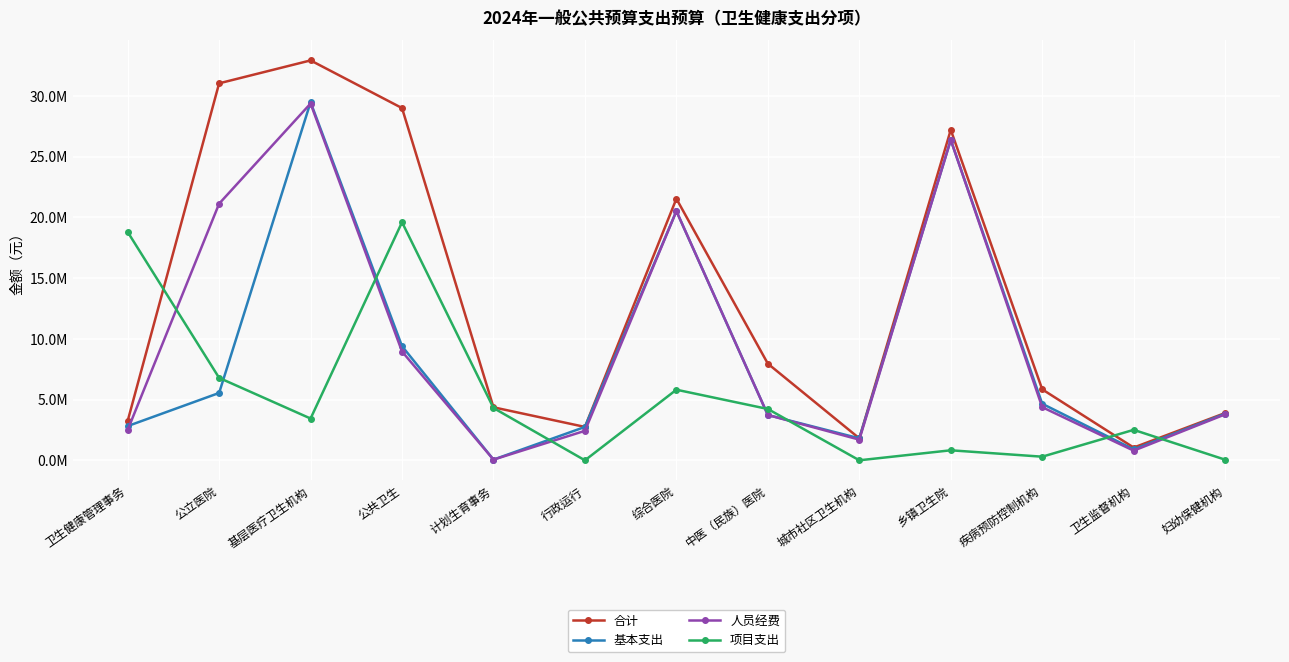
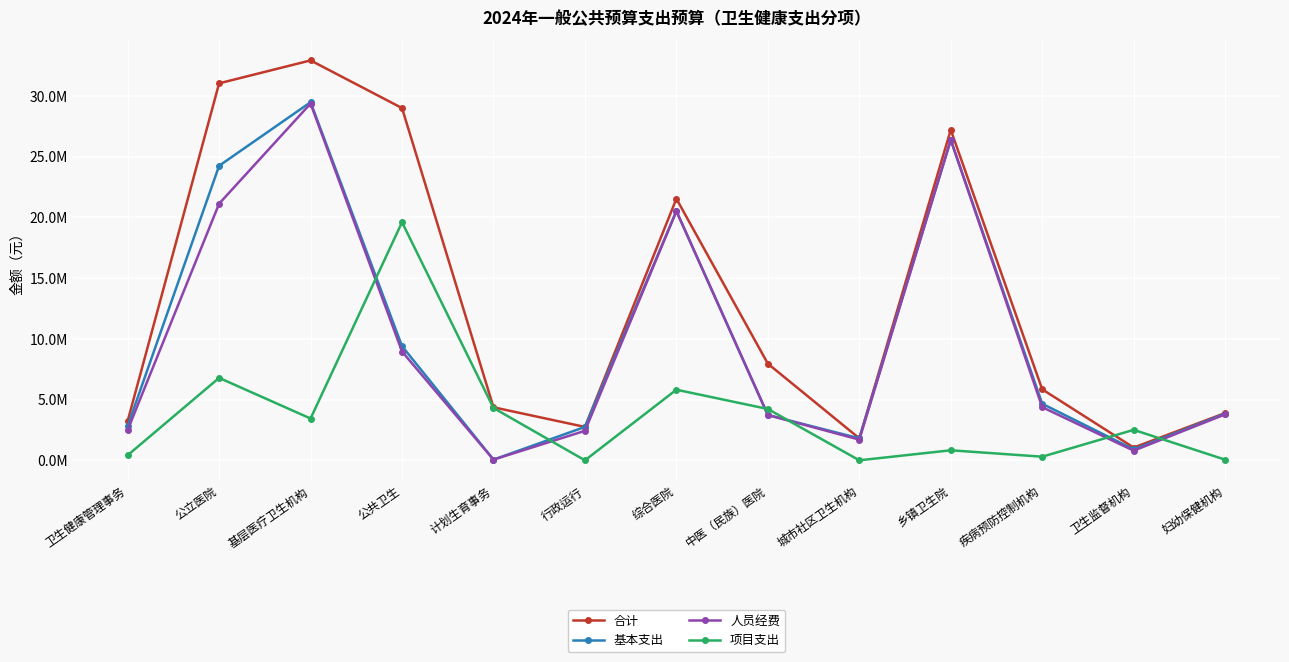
项目支出, 卫生健康管理事务: 18800000 -> 400000
基本支出, 公立医院: 5500000 -> 24300000
